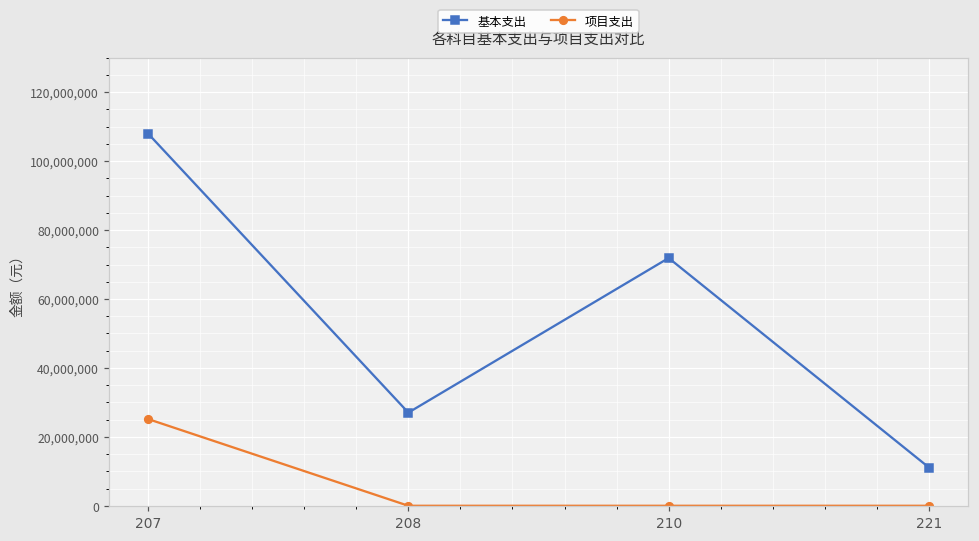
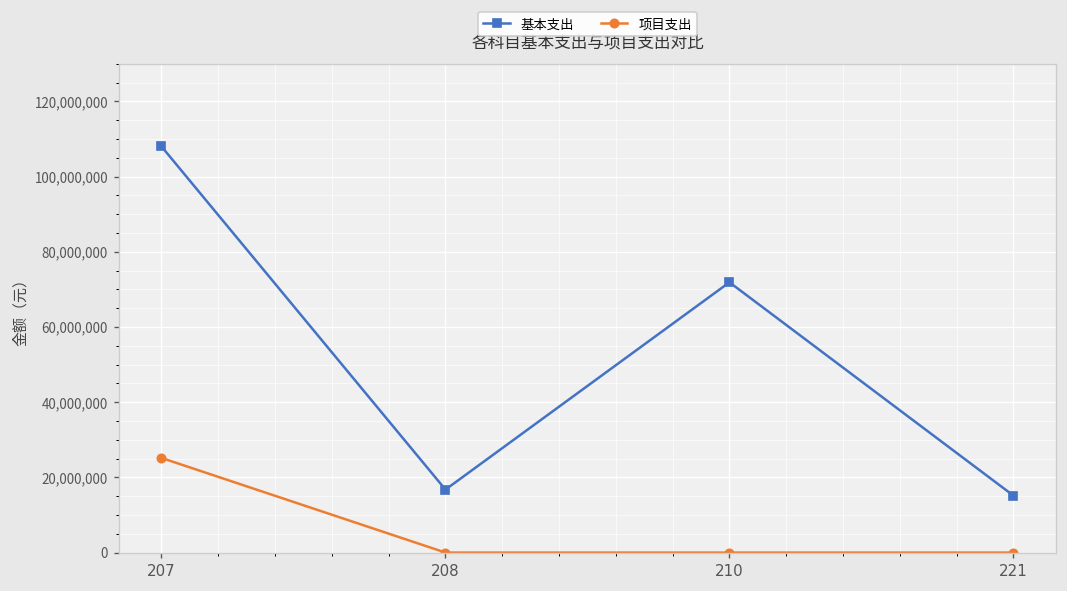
基本支出, 208: 27,000,000 -> 17,000,000
基本支出, 221: 11,000,000 -> 15,000,000
